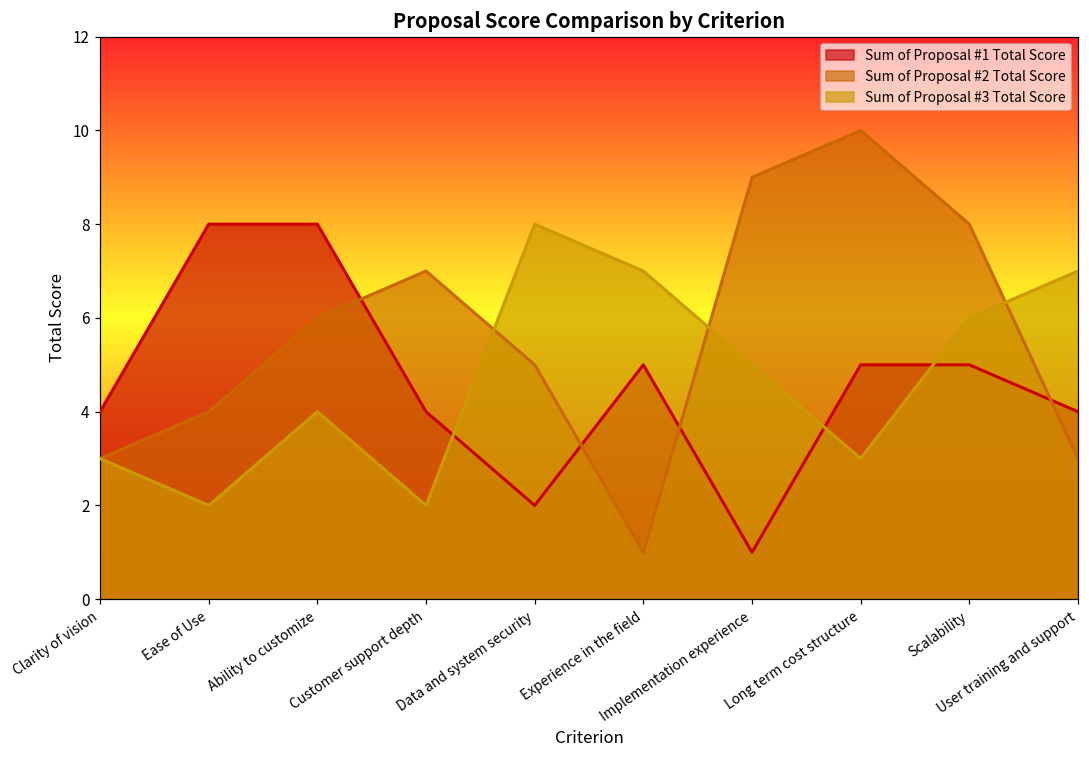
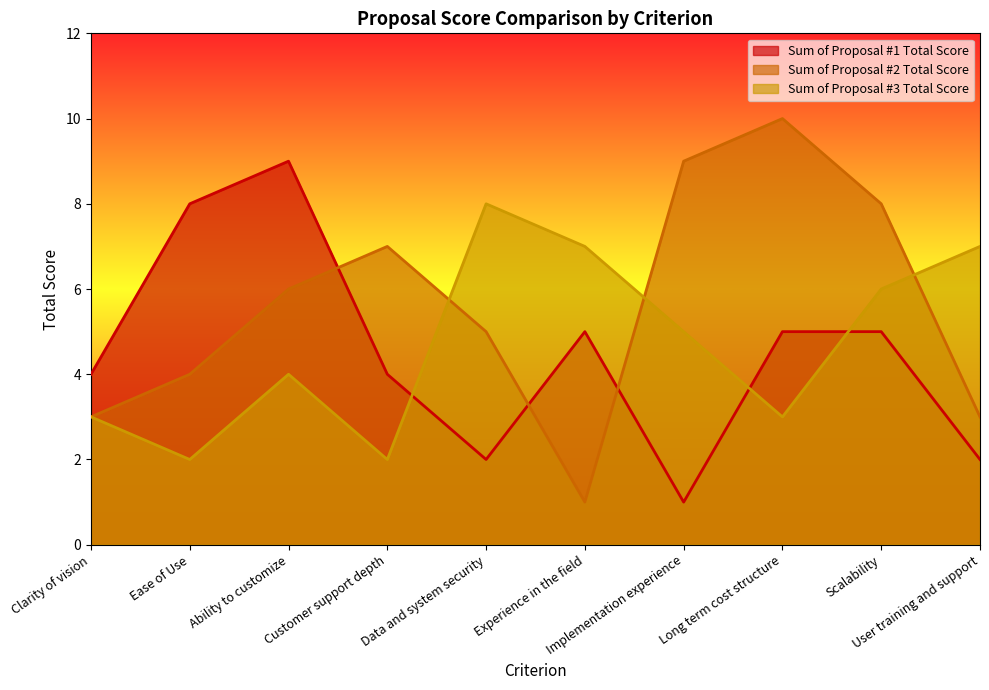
Sum of Proposal #1 Total Score, Ability to customize: 8 -> 9
Sum of Proposal #1 Total Score, User training and support: 4 -> 2
